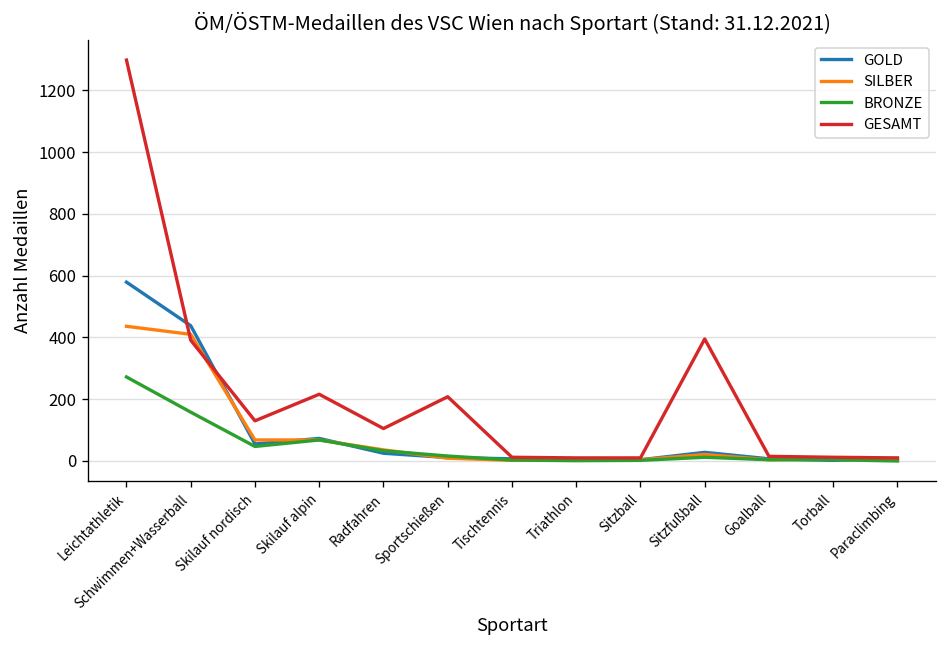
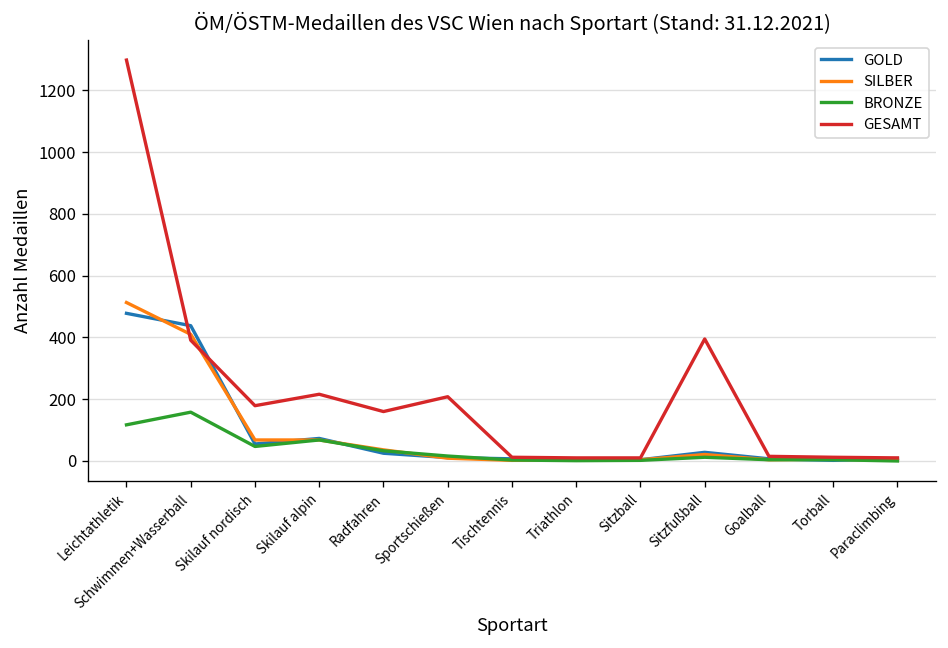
GOLD, Leichtathletik: 580 -> 480
SILBER, Leichtathletik: 440 -> 510
BRONZE, Leichtathletik: 270 -> 120
GESAMT, Skilauf nordisch: 130 -> 180
GESAMT, Radfahren: 110 -> 160
